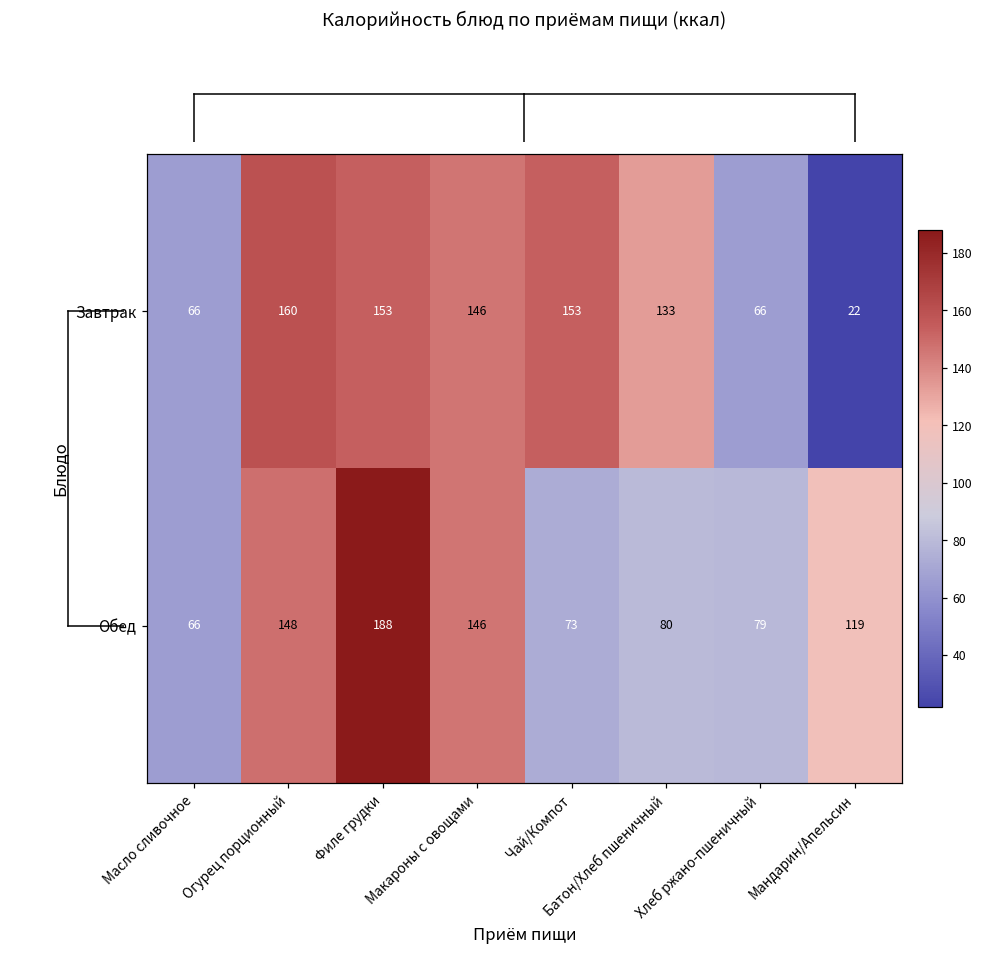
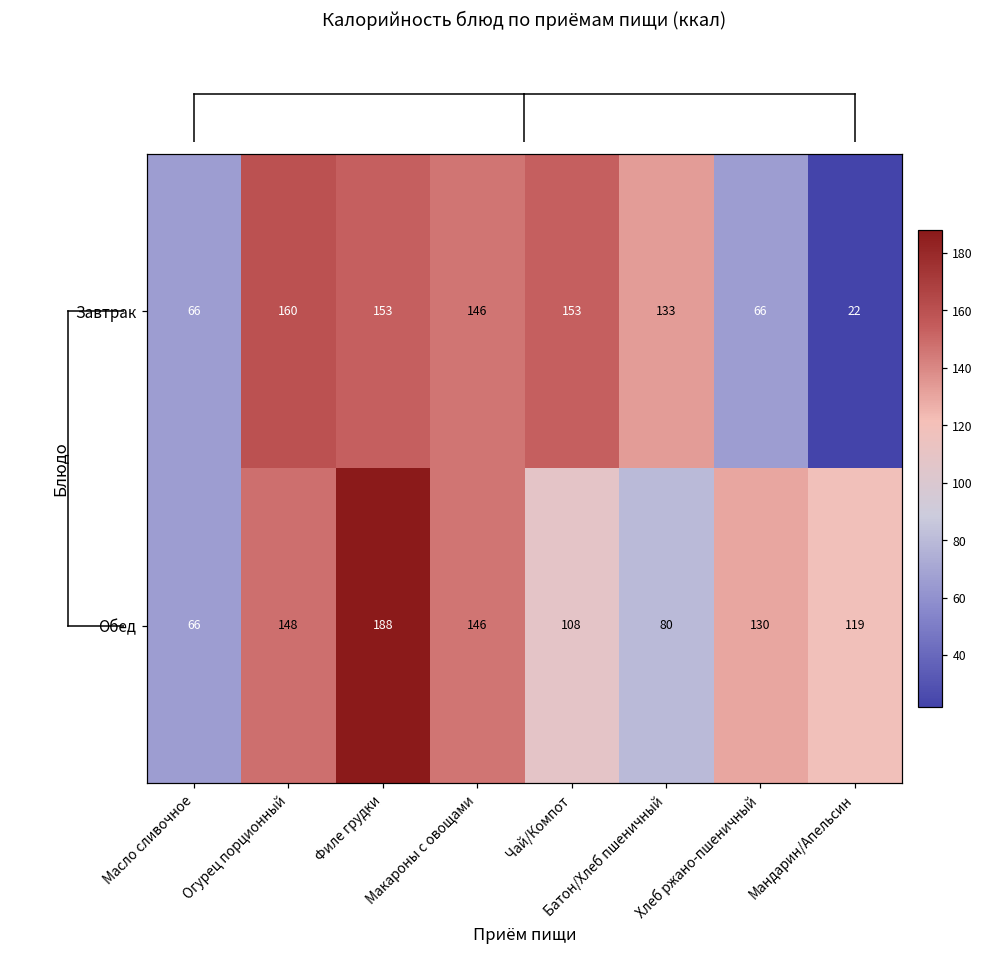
Обед, Чай/Компот: 73 -> 108
Обед, Хлеб ржано-пшеничный: 79 -> 130
